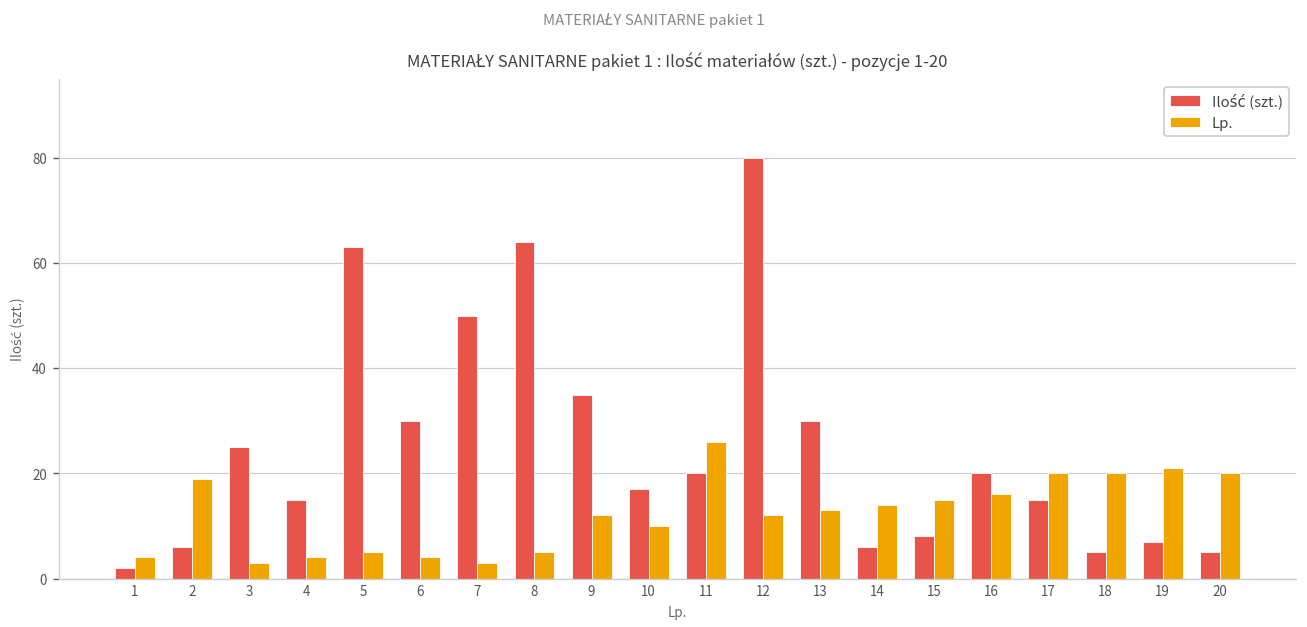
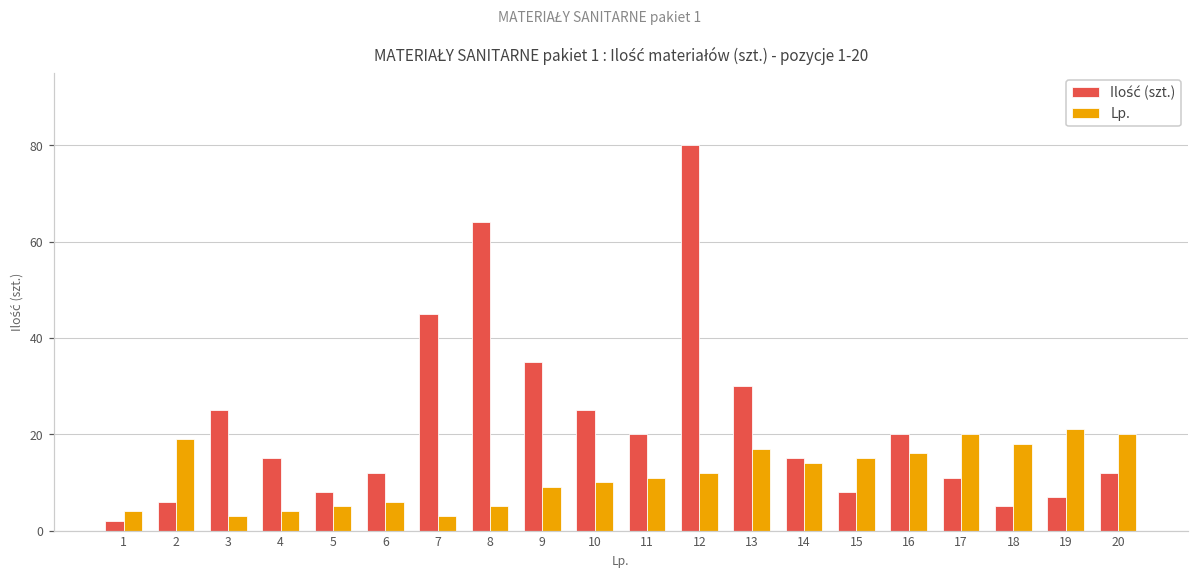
Ilość (szt.), 5: 63 -> 8
Ilość (szt.), 6: 30 -> 12
Lp., 6: 4 -> 6
Ilość (szt.), 7: 50 -> 45
Lp., 9: 12 -> 9
Ilość (szt.), 10: 17 -> 25
Lp., 11: 26 -> 11
Lp., 13: 13 -> 17
Ilość (szt.), 14: 6 -> 15
Ilość (szt.), 17: 15 -> 11
Lp., 18: 20 -> 18
Ilość (szt.), 20: 5 -> 12
